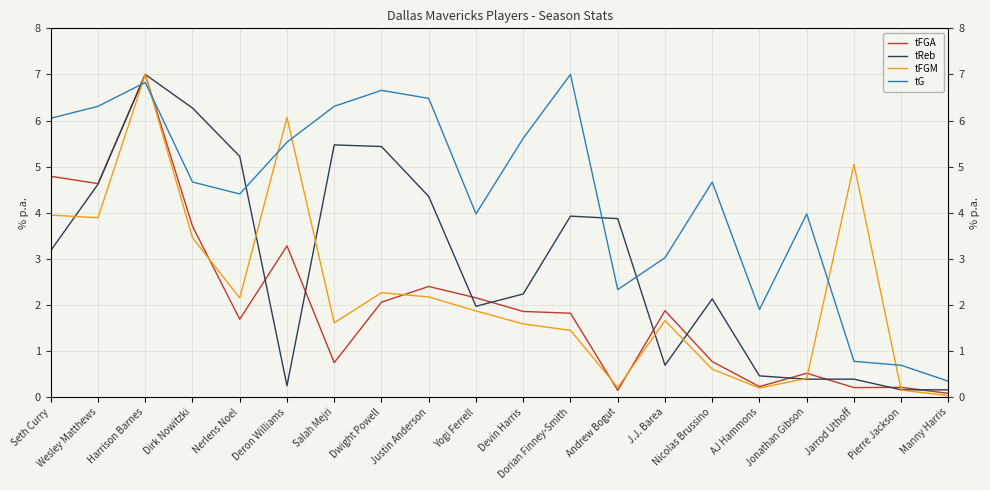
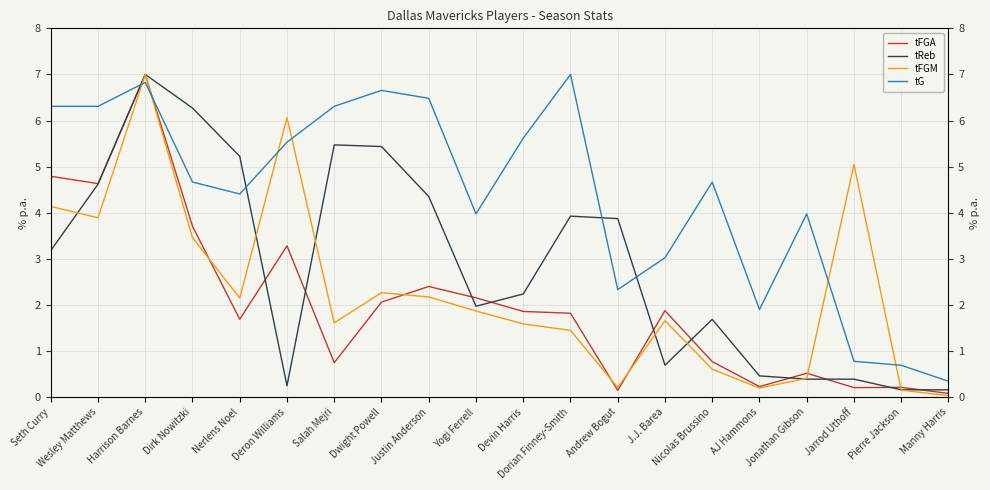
tFGM, Seth Curry: 3.9 -> 4.1
tG, Seth Curry: 6.0 -> 6.3
tReb, Nicolas Brussino: 2.1 -> 1.7
